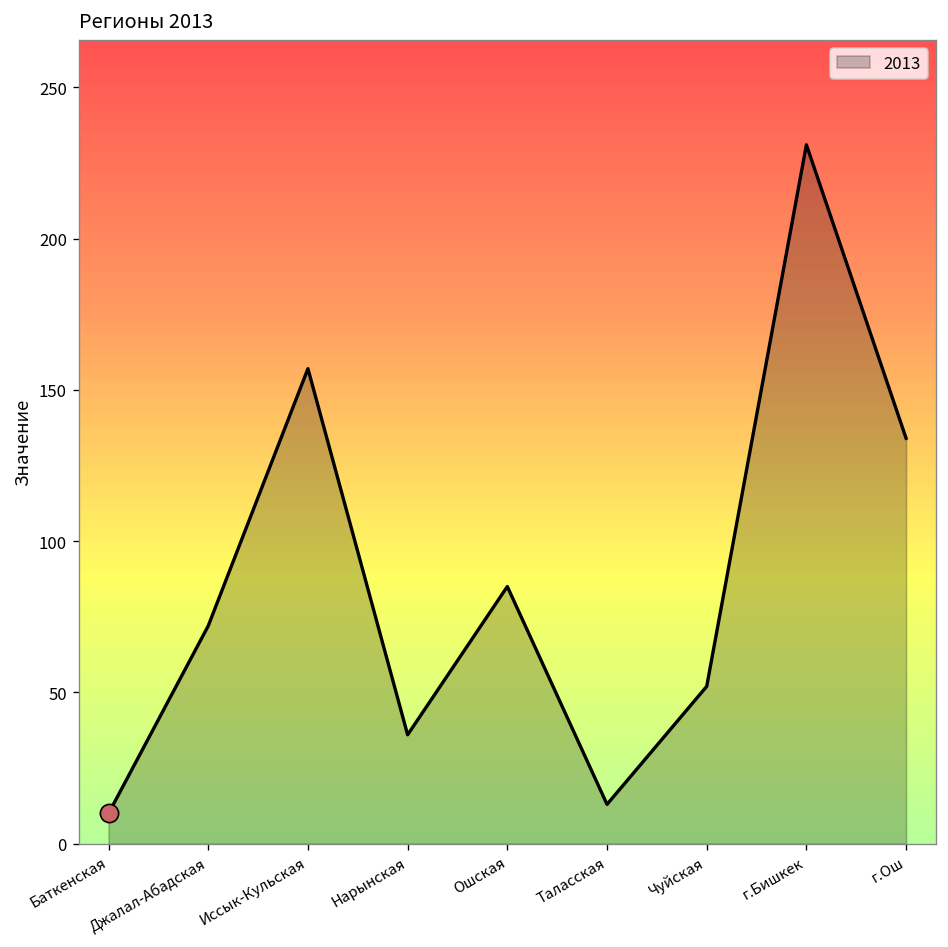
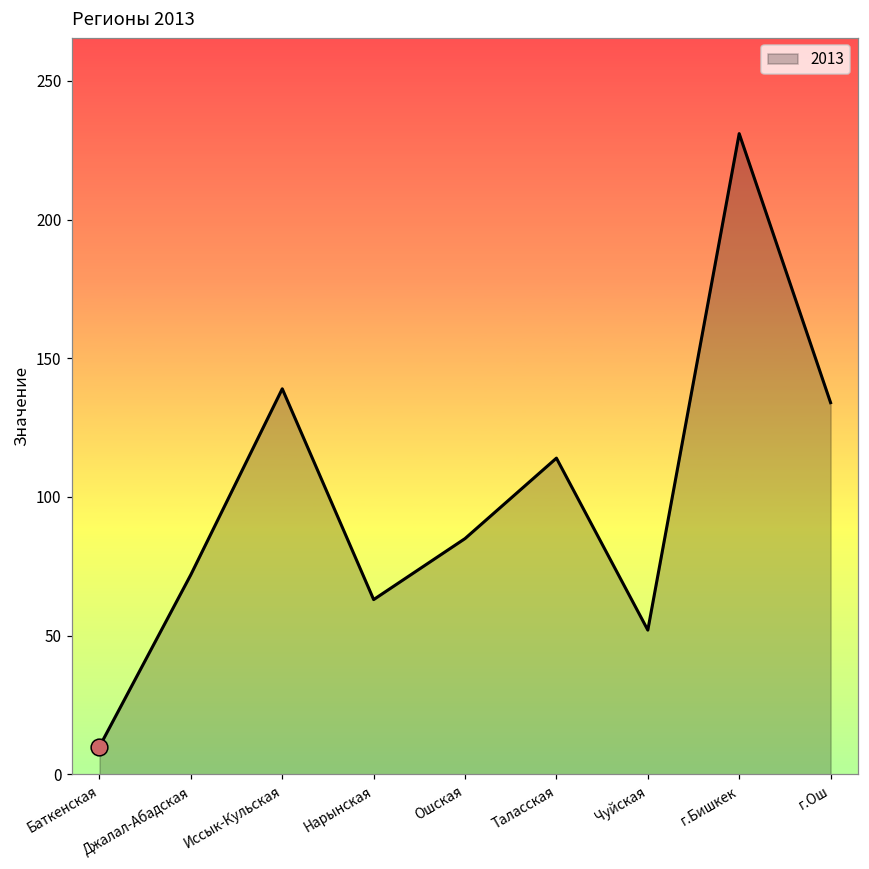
2013, Иссык-Кульская: 157 -> 139
2013, Нарынская: 36 -> 63
2013, Таласская: 13 -> 114
